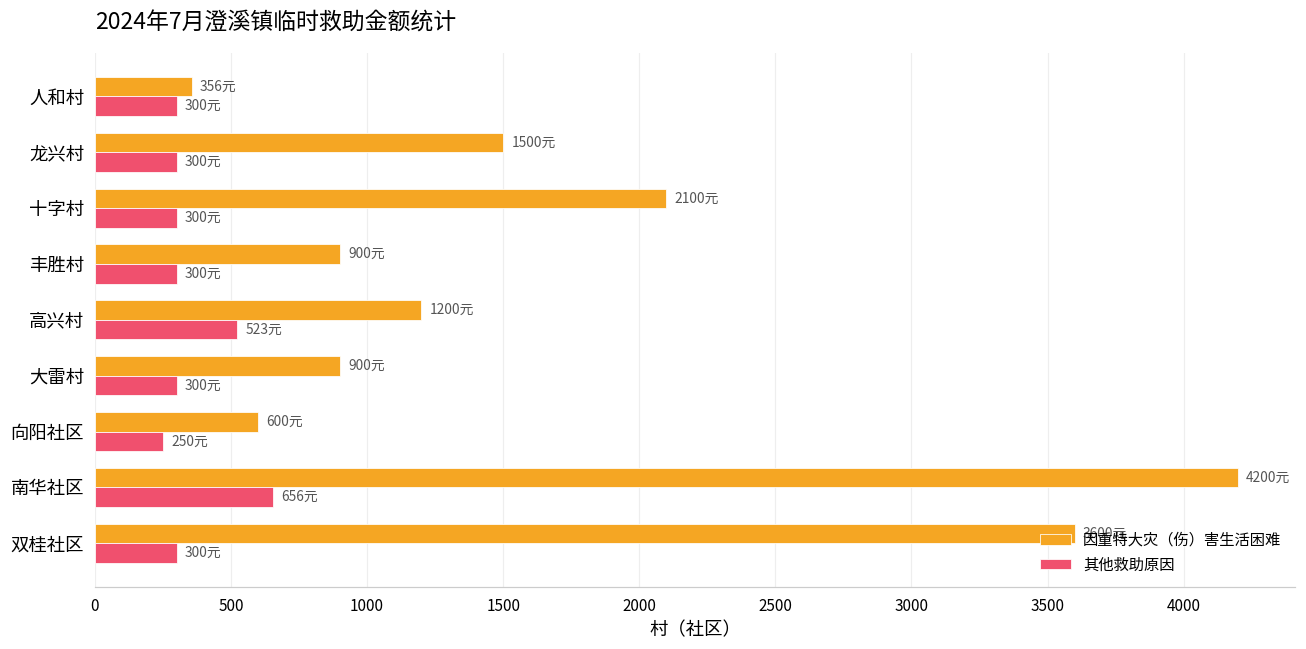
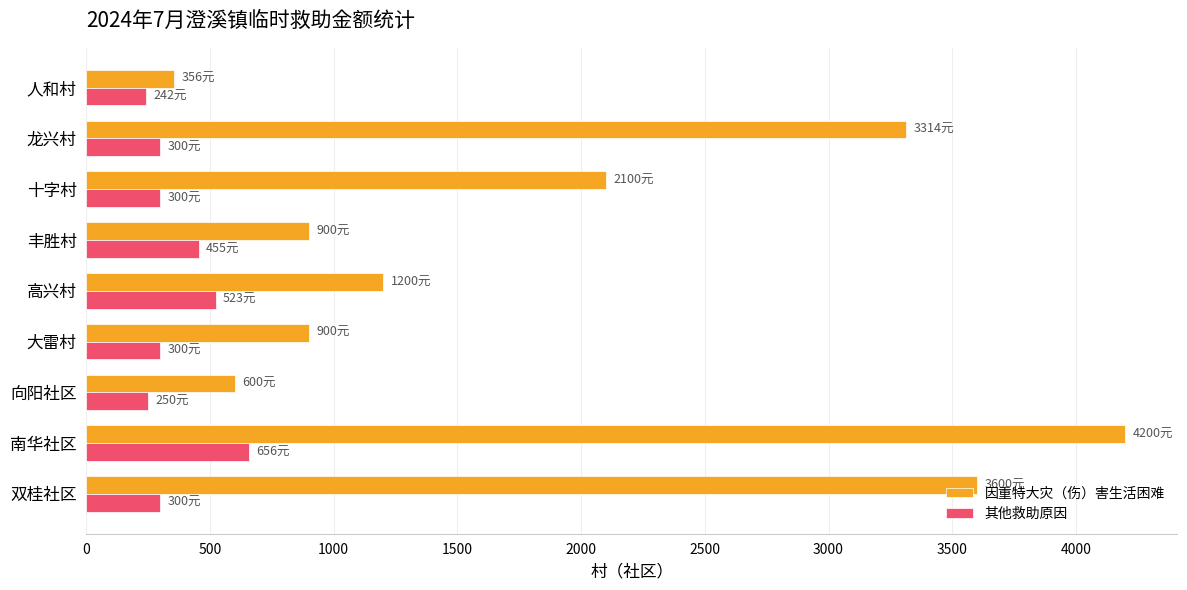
其他救助原因, 人和村: 300元 -> 242元
因重特大灾（伤）害生活困难, 龙兴村: 1500元 -> 3314元
其他救助原因, 丰胜村: 300元 -> 455元
